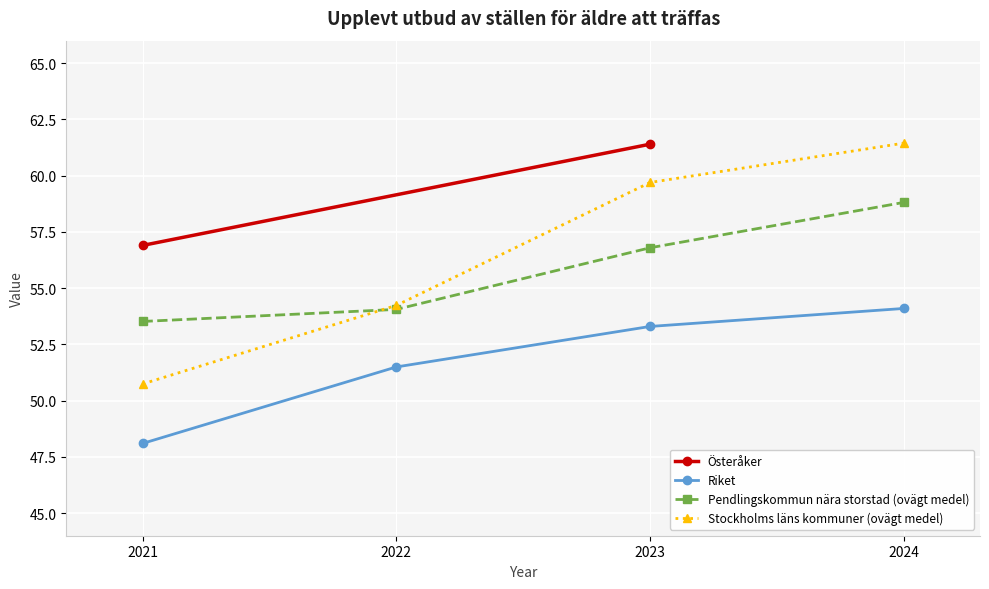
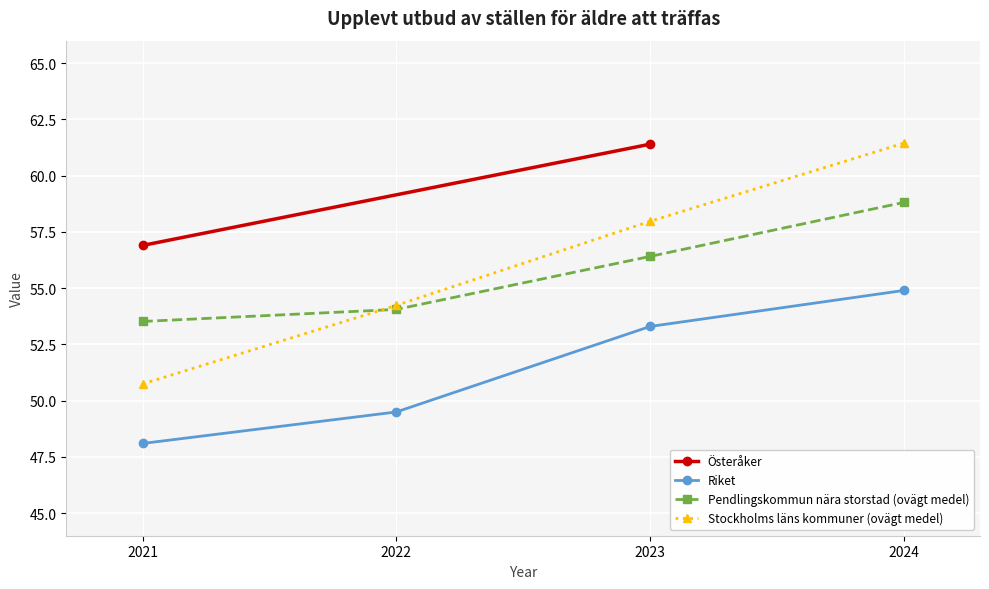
Riket, 2022: 51.5 -> 49.5
Pendlingskommun nära storstad (ovägt medel), 2023: 56.8 -> 56.4
Stockholms läns kommuner (ovägt medel), 2023: 59.7 -> 58.0
Riket, 2024: 54.1 -> 54.9
